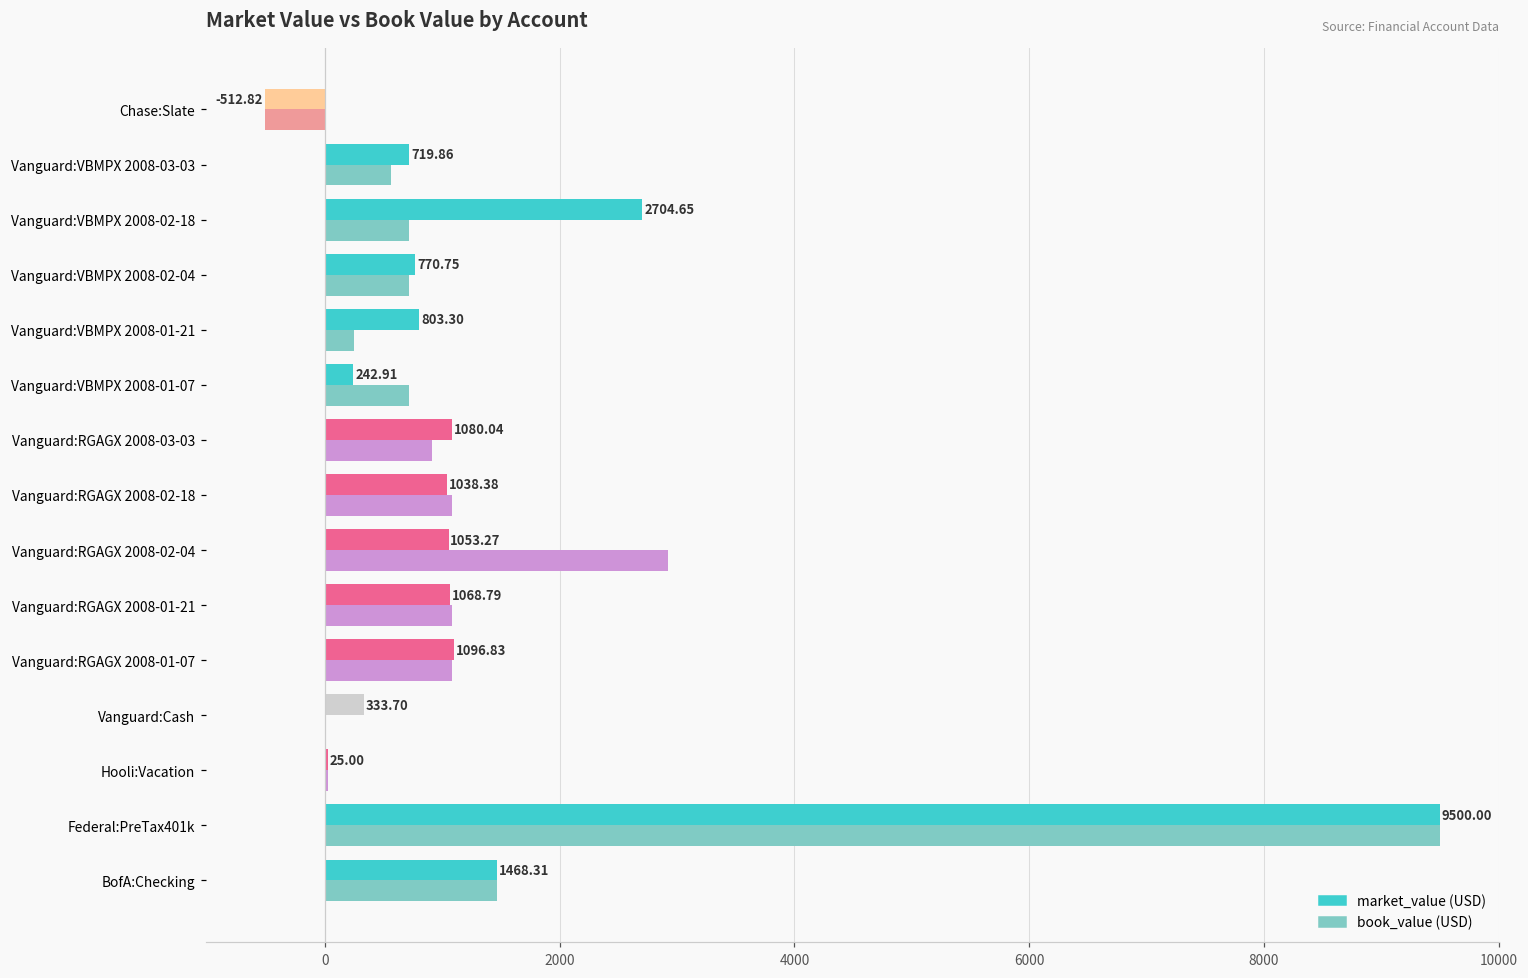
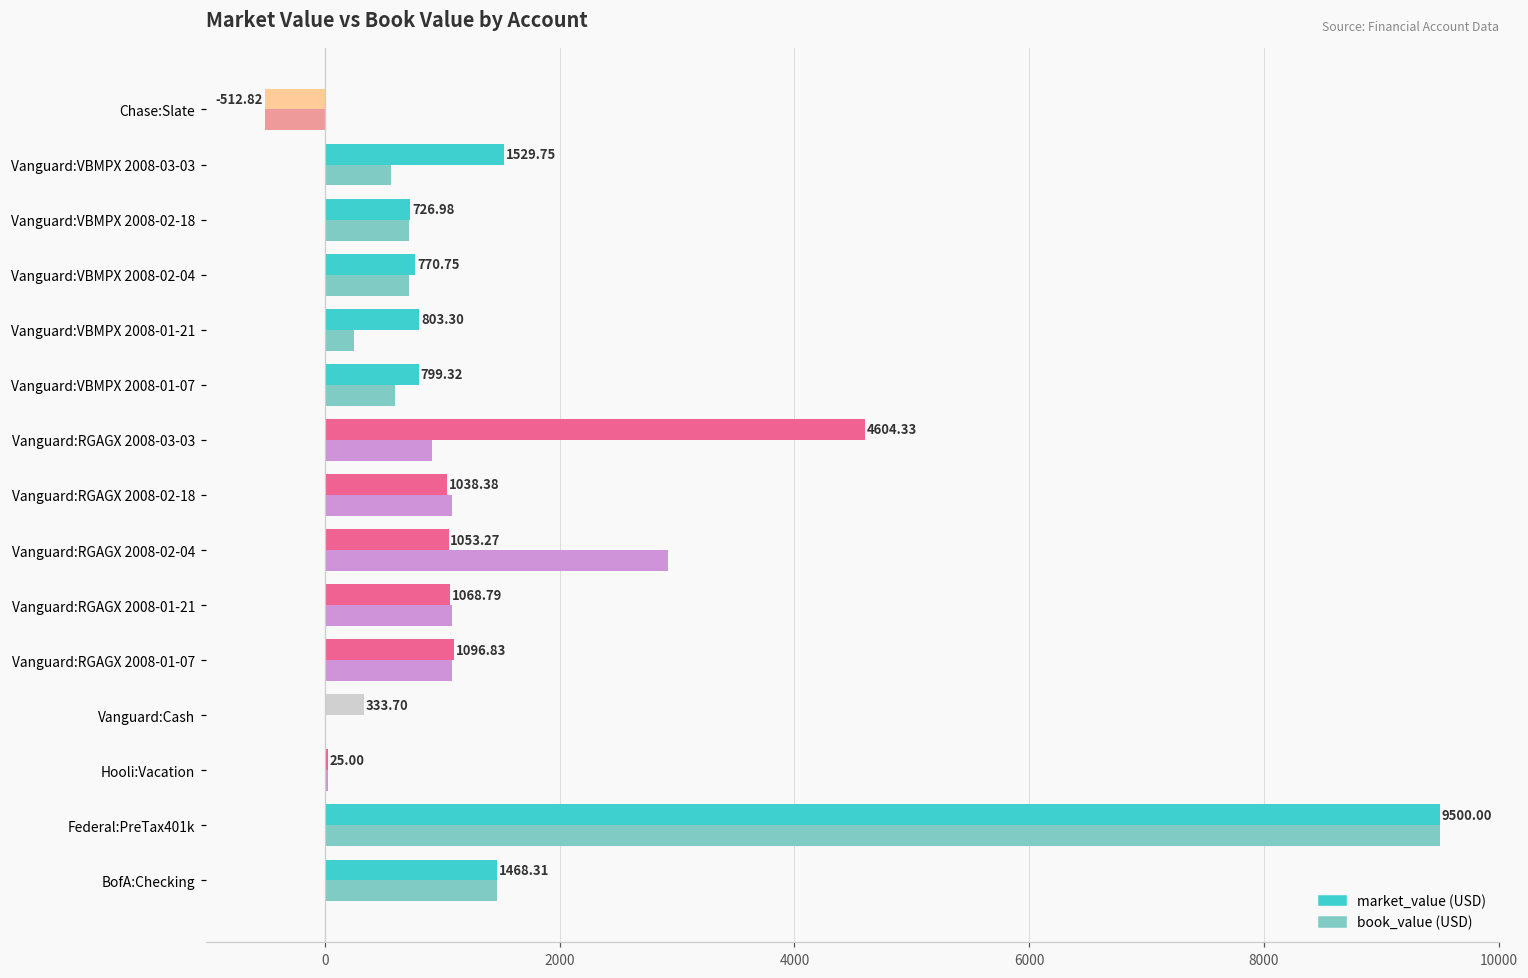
market_value (USD), Vanguard:VBMPX 2008-03-03: 719.86 -> 1529.75
market_value (USD), Vanguard:VBMPX 2008-02-18: 2704.65 -> 726.98
market_value (USD), Vanguard:VBMPX 2008-01-07: 242.91 -> 799.32
book_value (USD), Vanguard:VBMPX 2008-01-07: 720 -> 600
market_value (USD), Vanguard:RGAGX 2008-03-03: 1080.04 -> 4604.33
